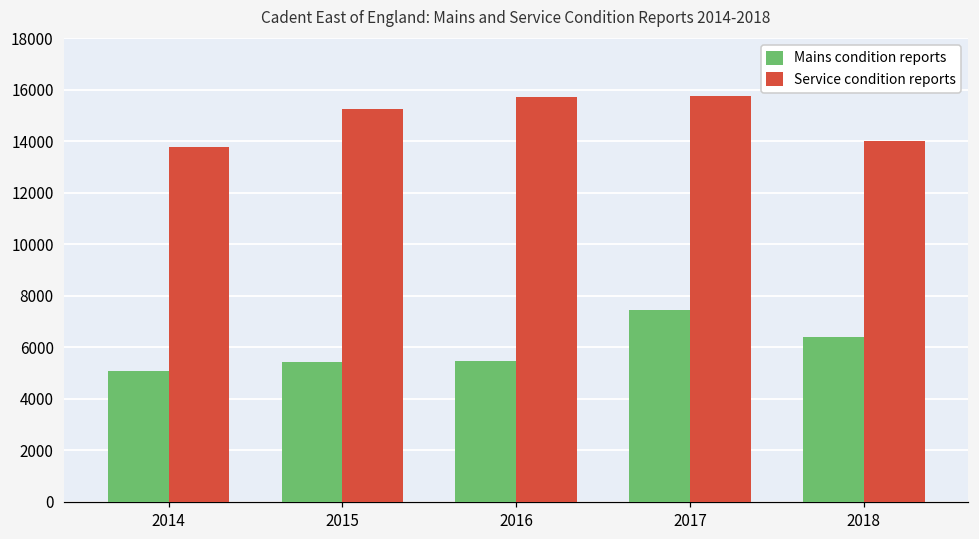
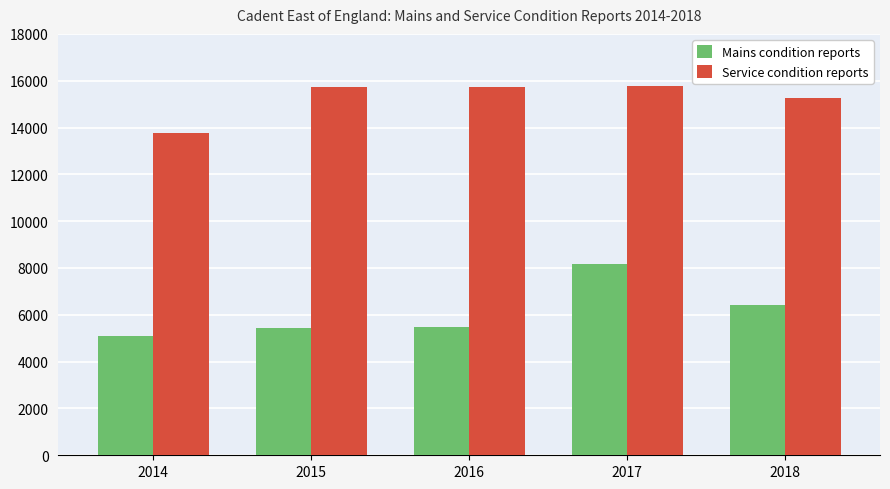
Service condition reports, 2015: 15300 -> 15700
Mains condition reports, 2017: 7500 -> 8200
Service condition reports, 2018: 14000 -> 15300
